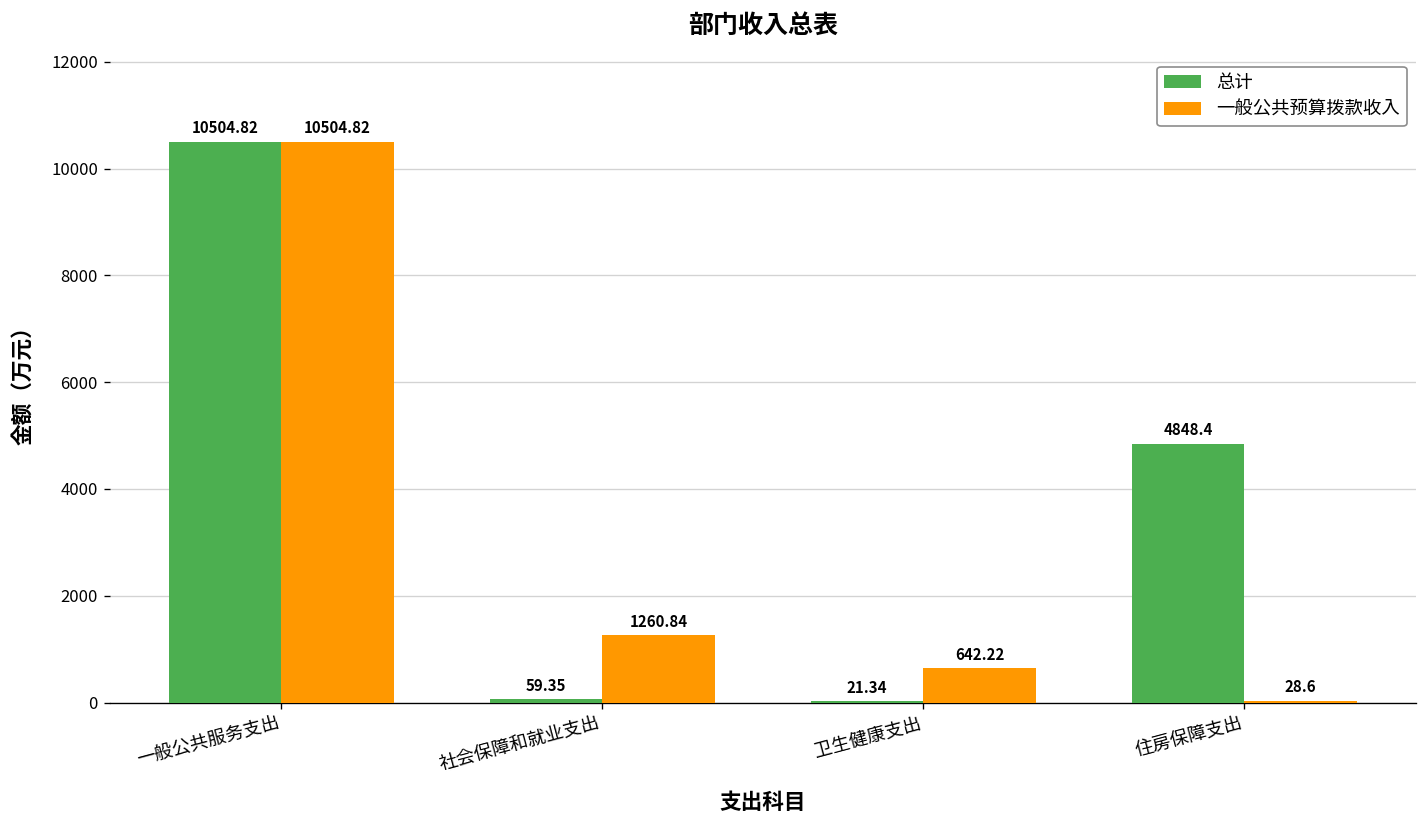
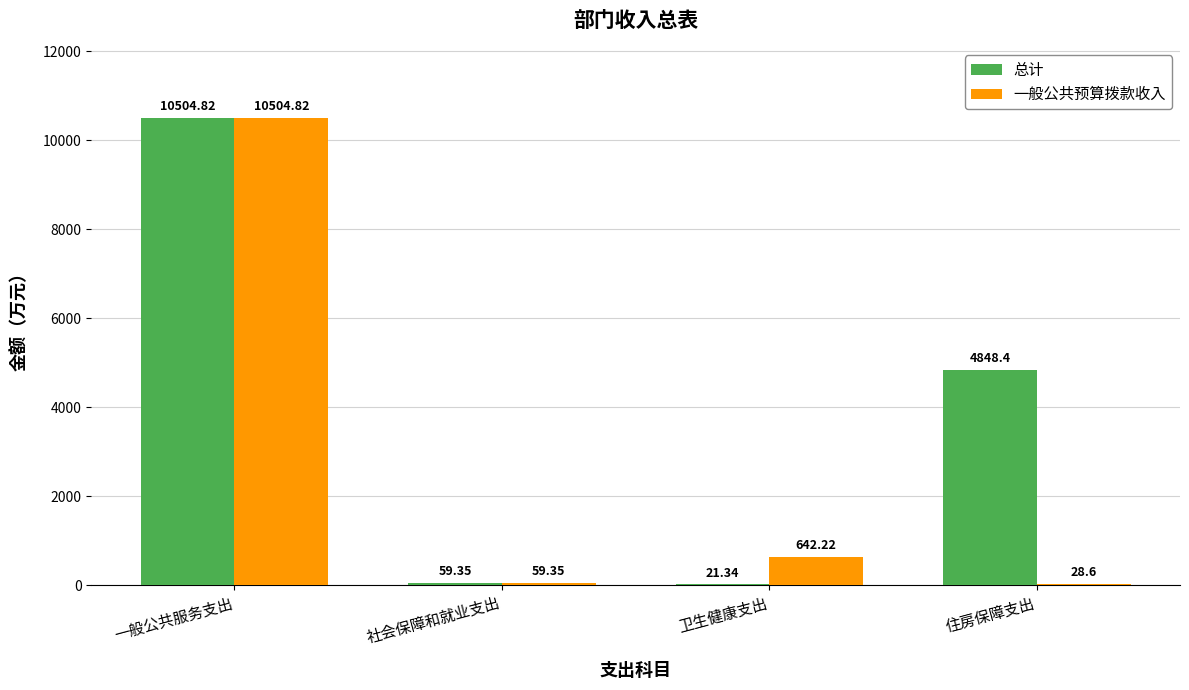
一般公共预算拨款收入, 社会保障和就业支出: 1260.84 -> 59.35
